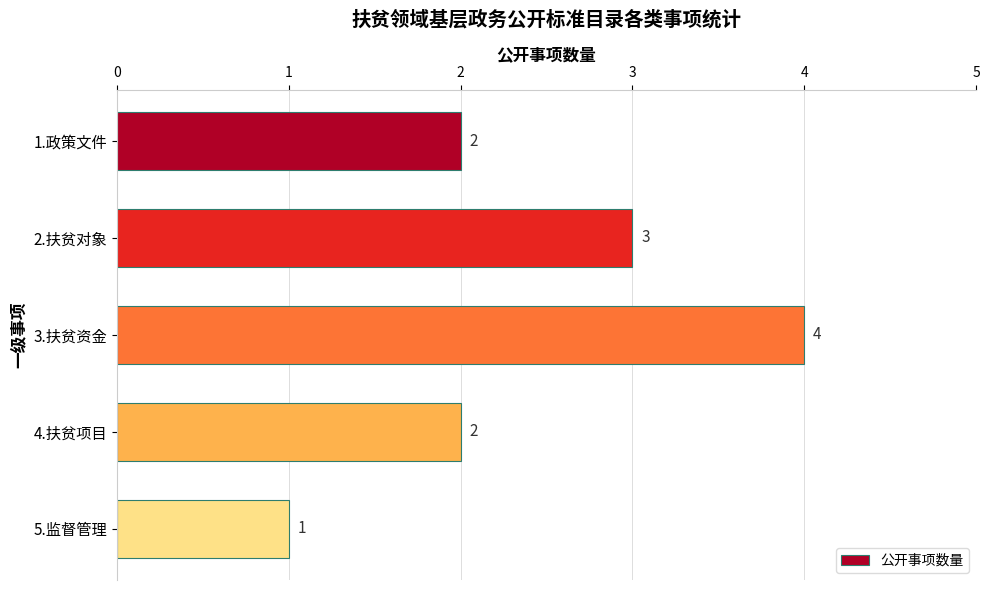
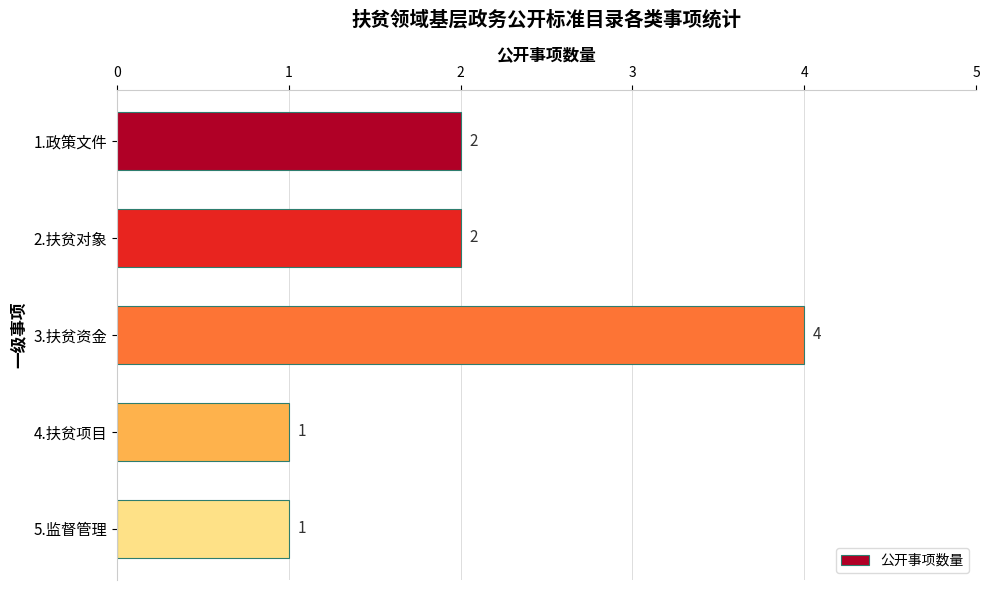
2.扶贫对象: 3 -> 2
4.扶贫项目: 2 -> 1
